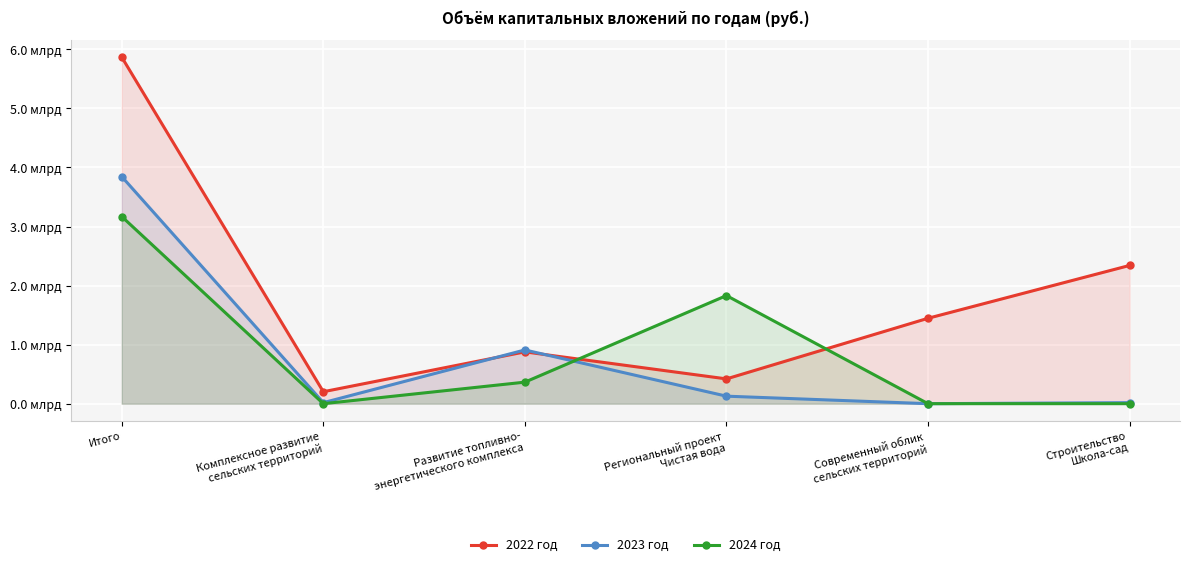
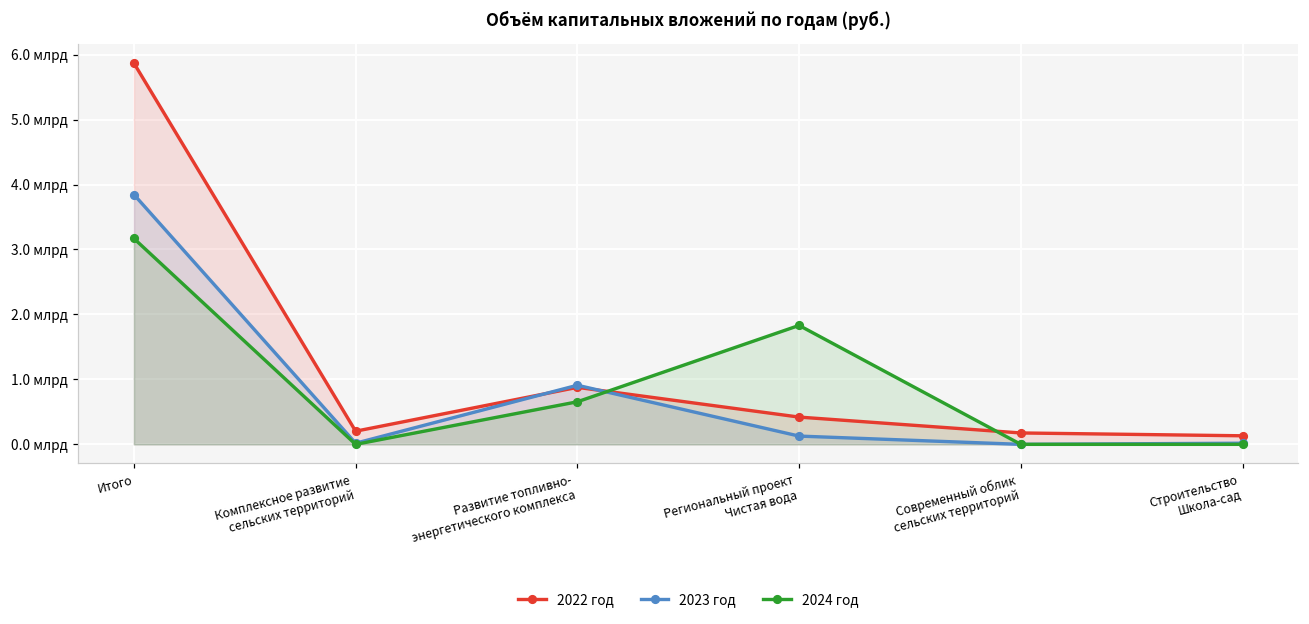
2024 год, Развитие топливно- энергетического комплекса: 0.4 млрд -> 0.7 млрд
2022 год, Современный облик сельских территорий: 1.4 млрд -> 0.2 млрд
2022 год, Строительство Школа-сад: 2.3 млрд -> 0.1 млрд
